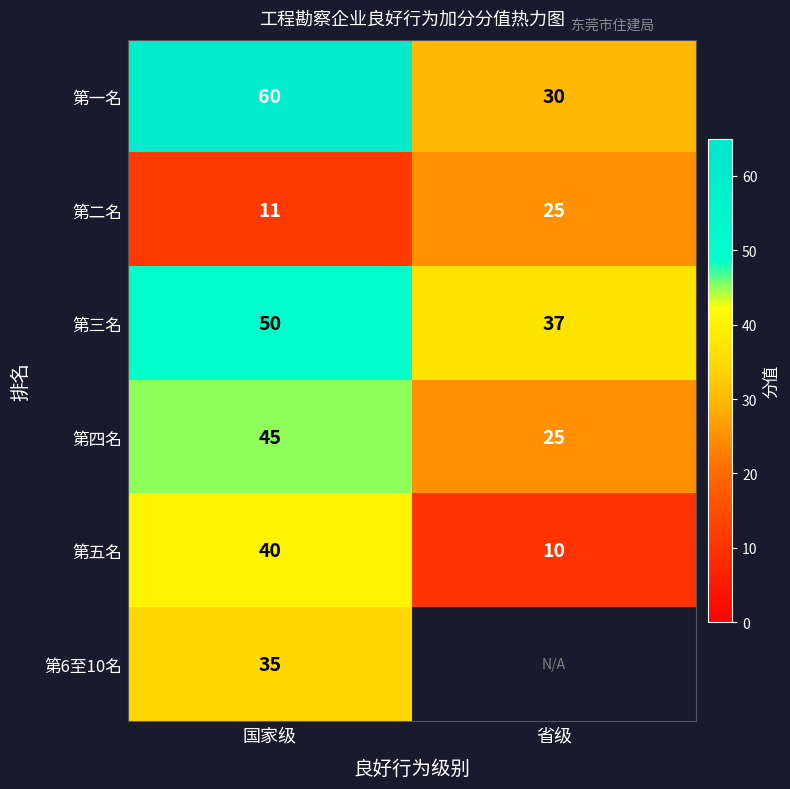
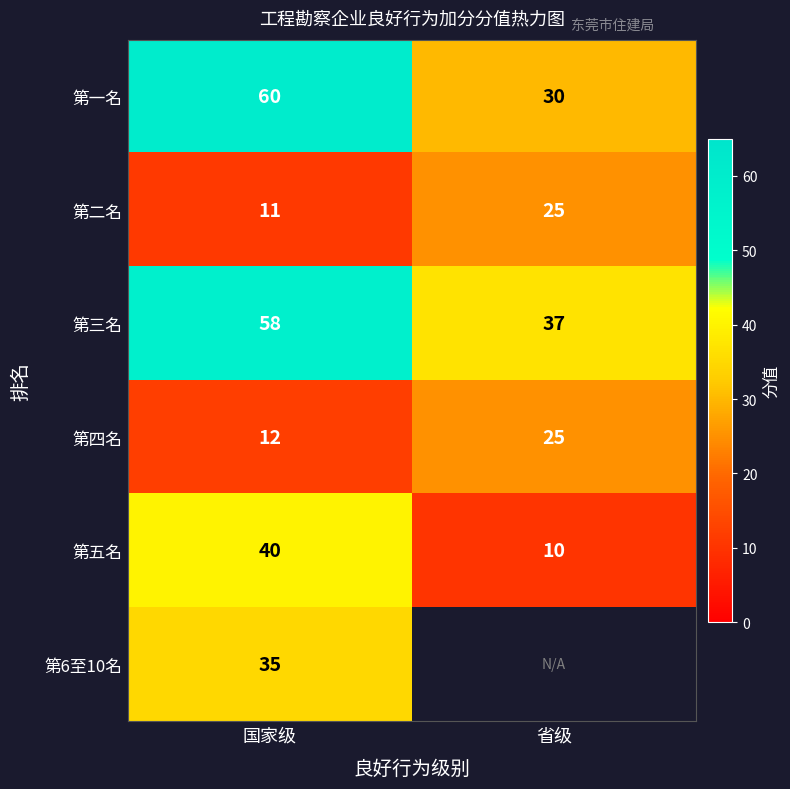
第三名, 国家级: 50 -> 58
第四名, 国家级: 45 -> 12
